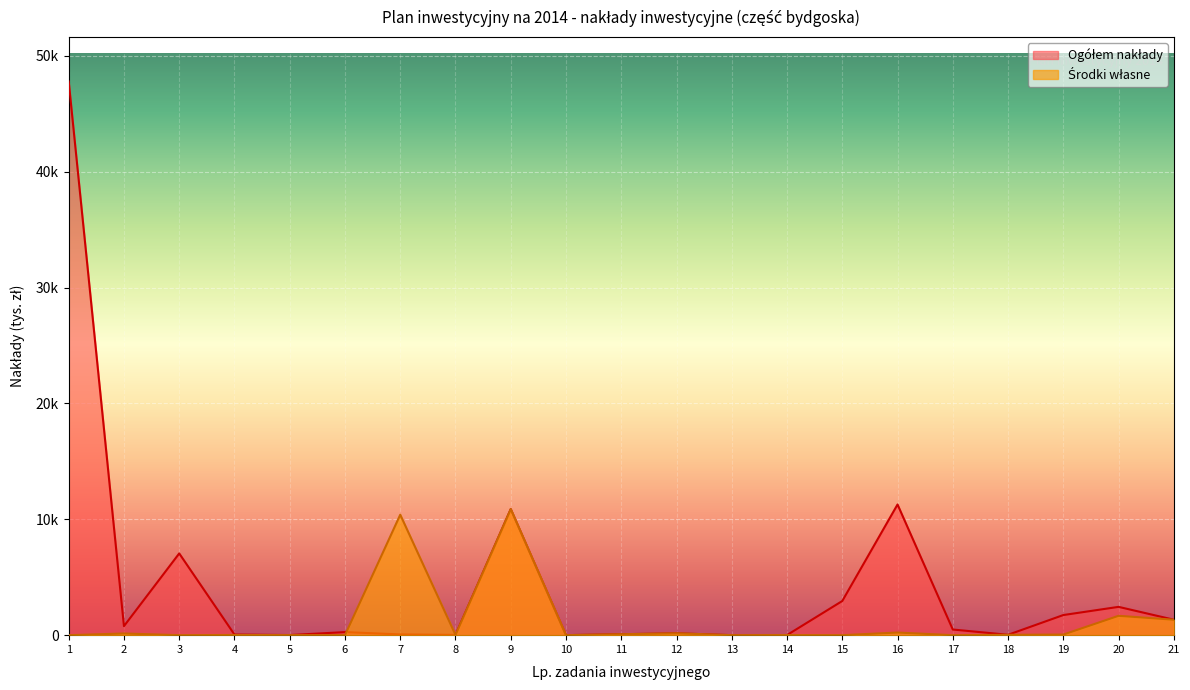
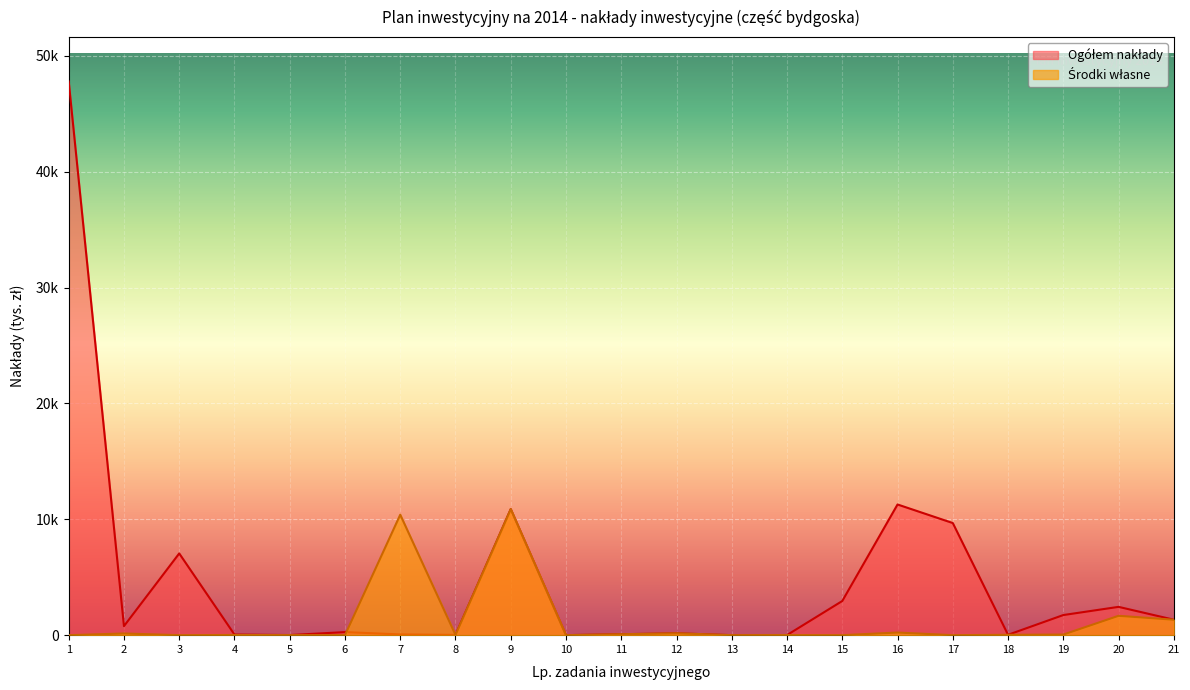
Ogółem nakłady, 17: 500 -> 9700
